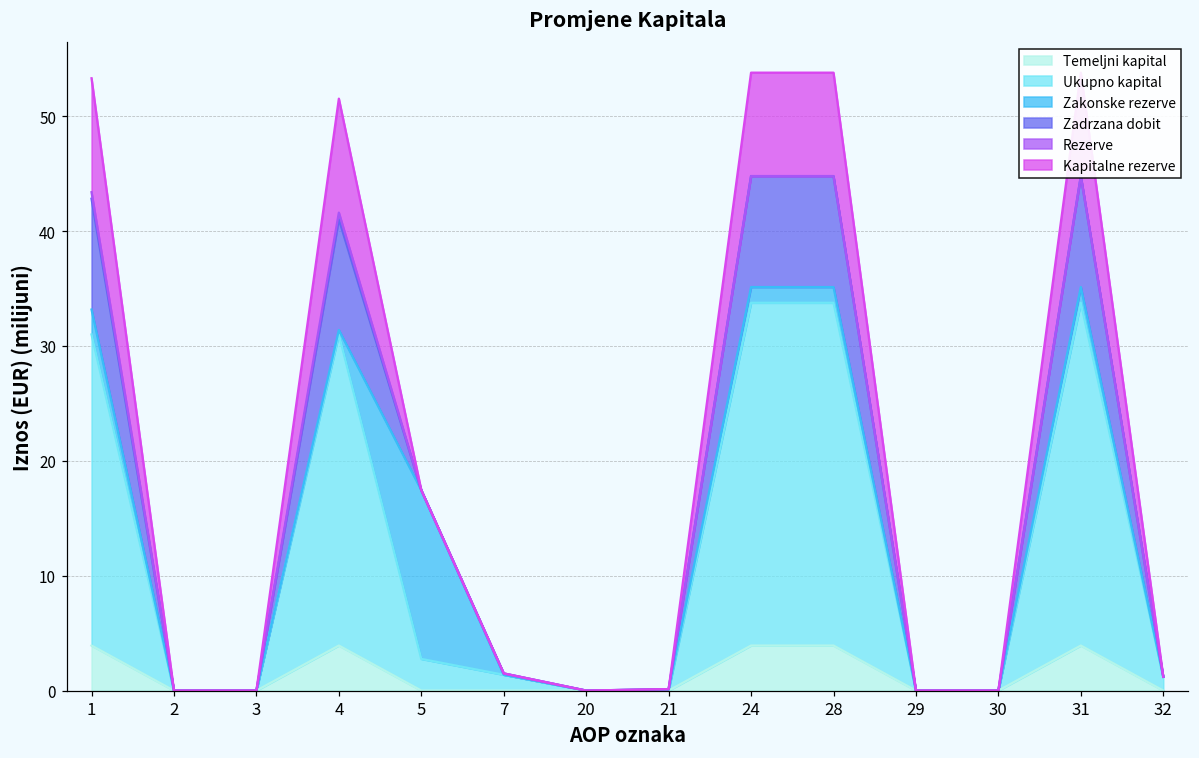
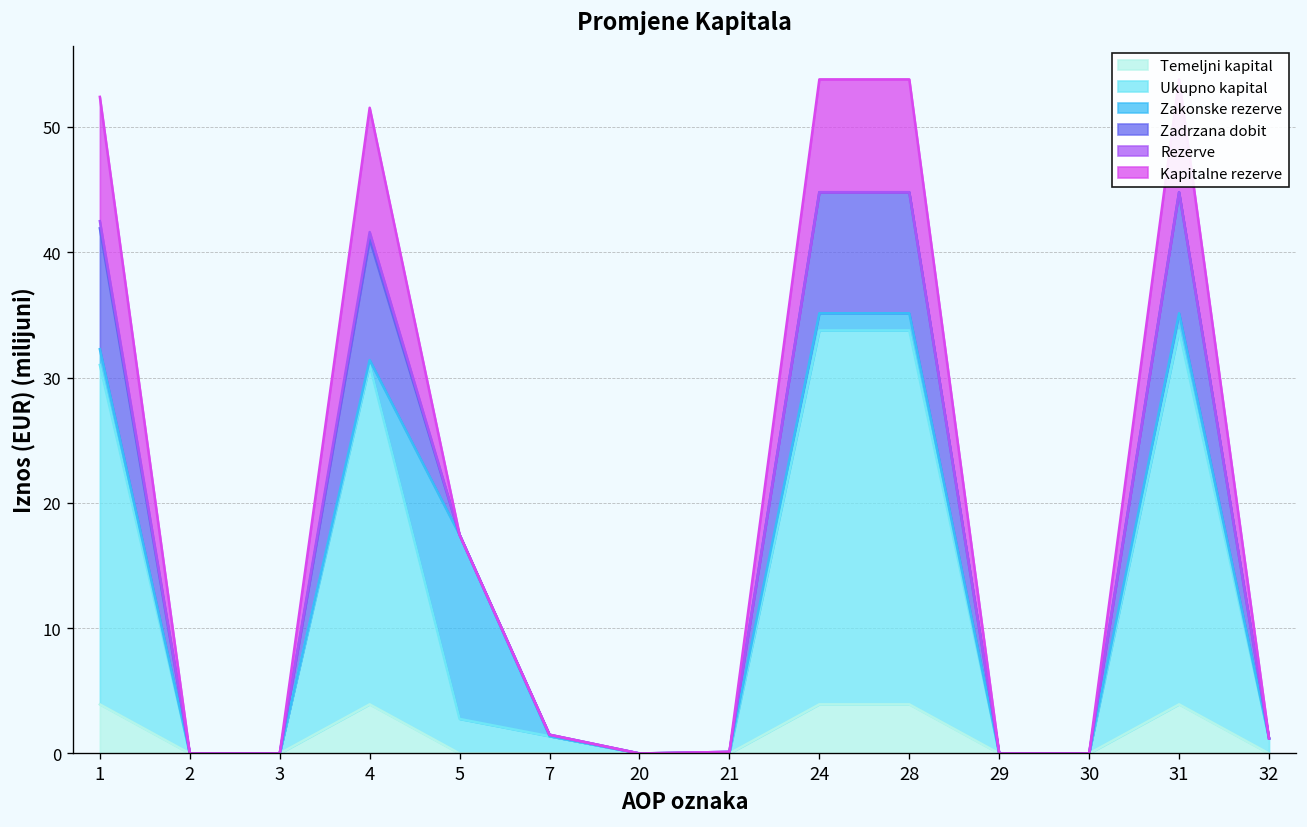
Zakonske rezerve, 1: 2.2 -> 1.3
